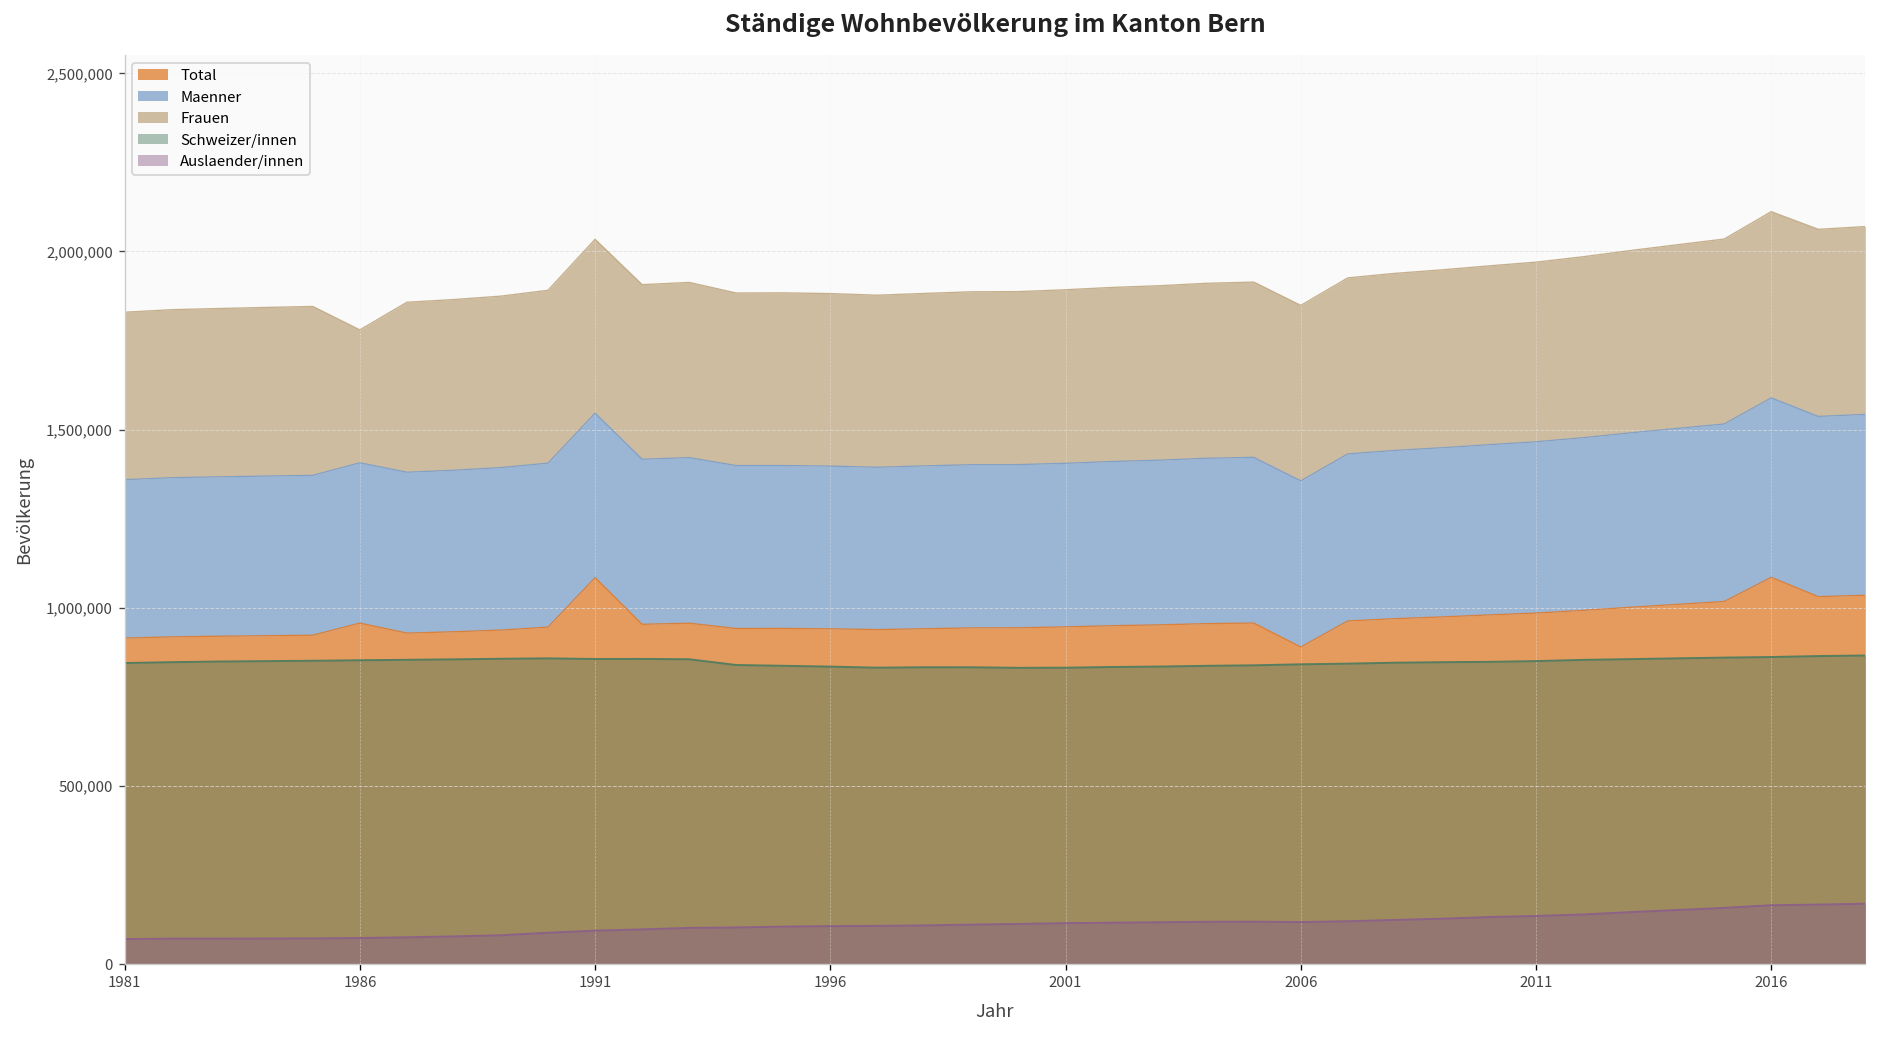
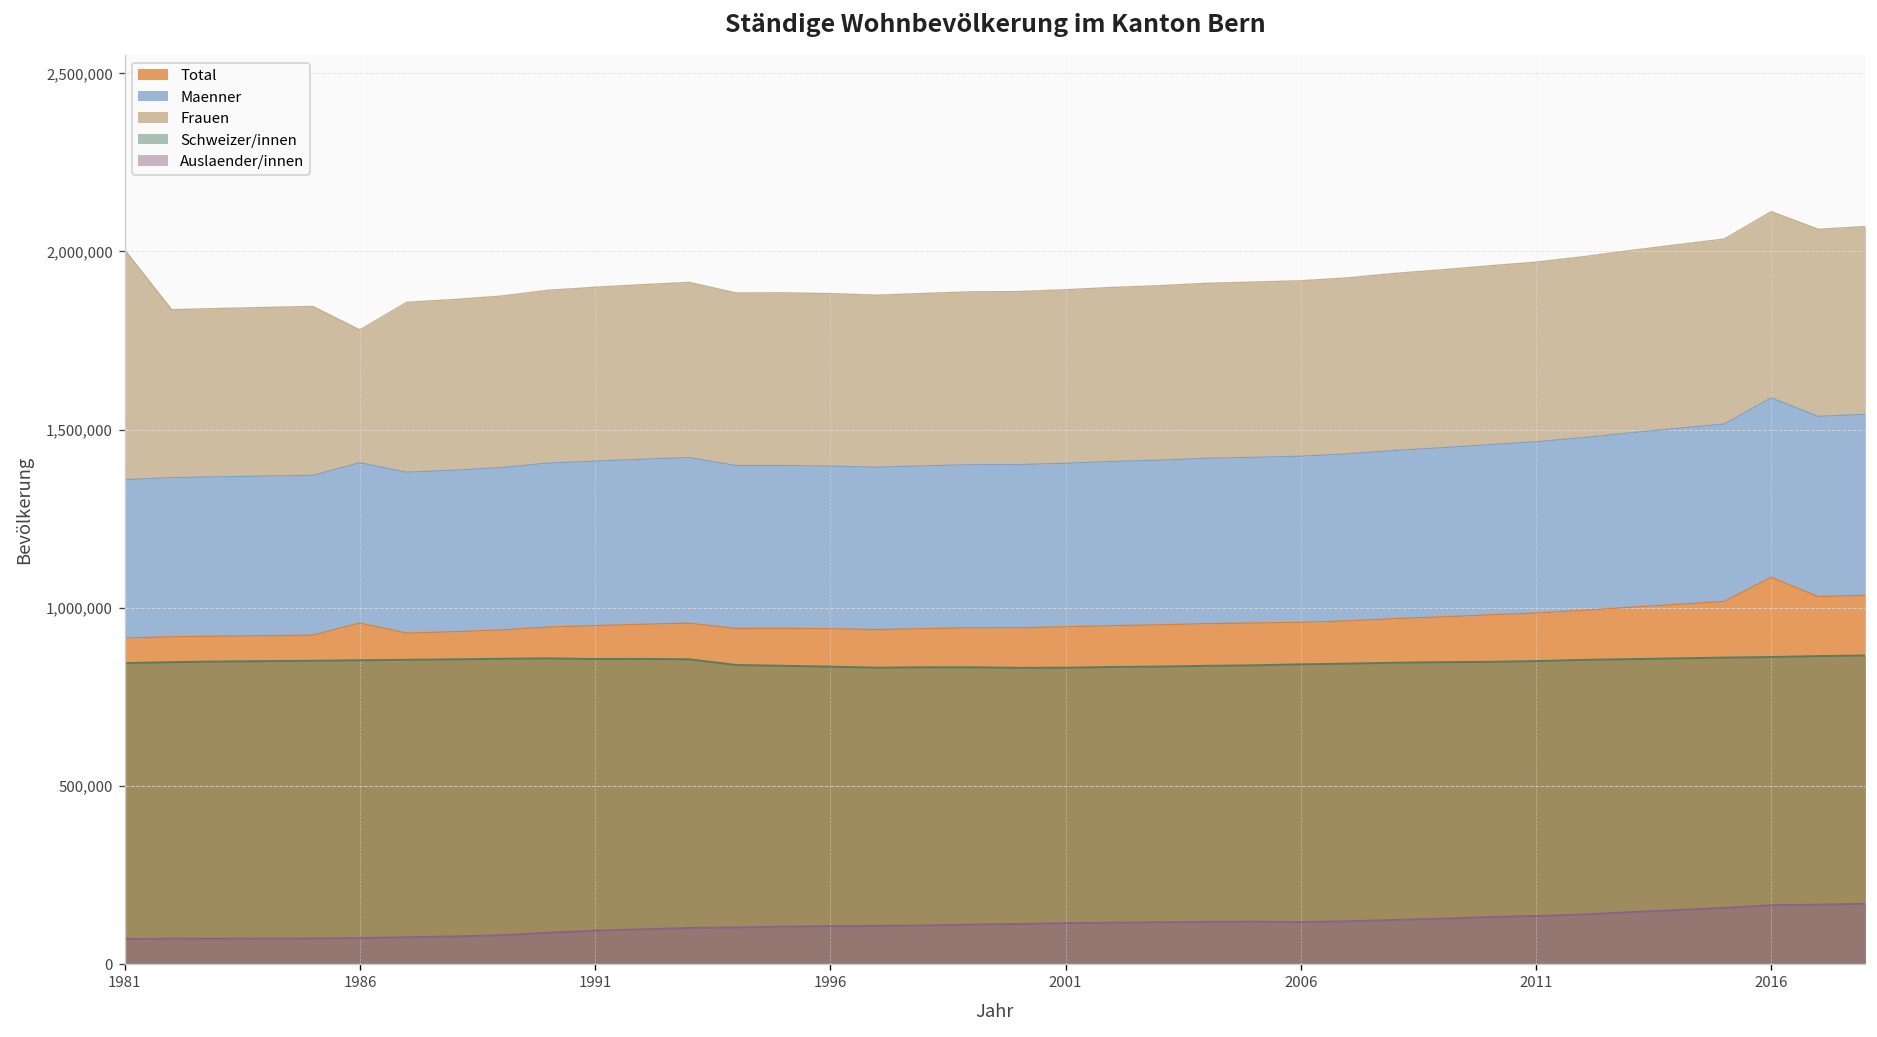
Frauen, 1981: 470,000 -> 650,000
Total, 1991: 1,080,000 -> 950,000
Total, 2006: 890,000 -> 960,000
